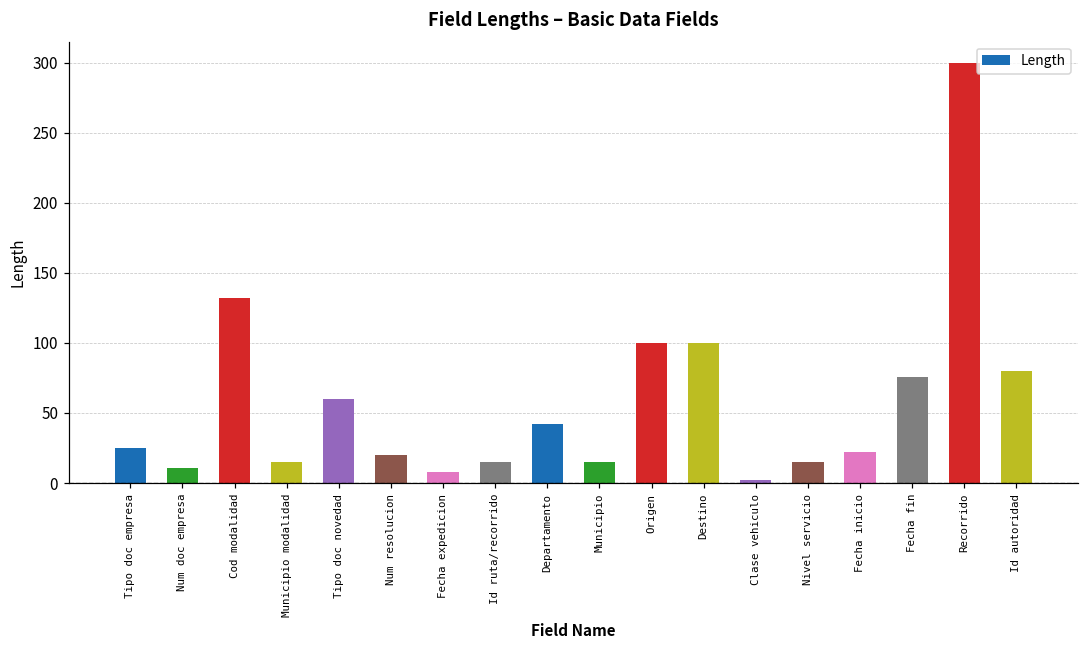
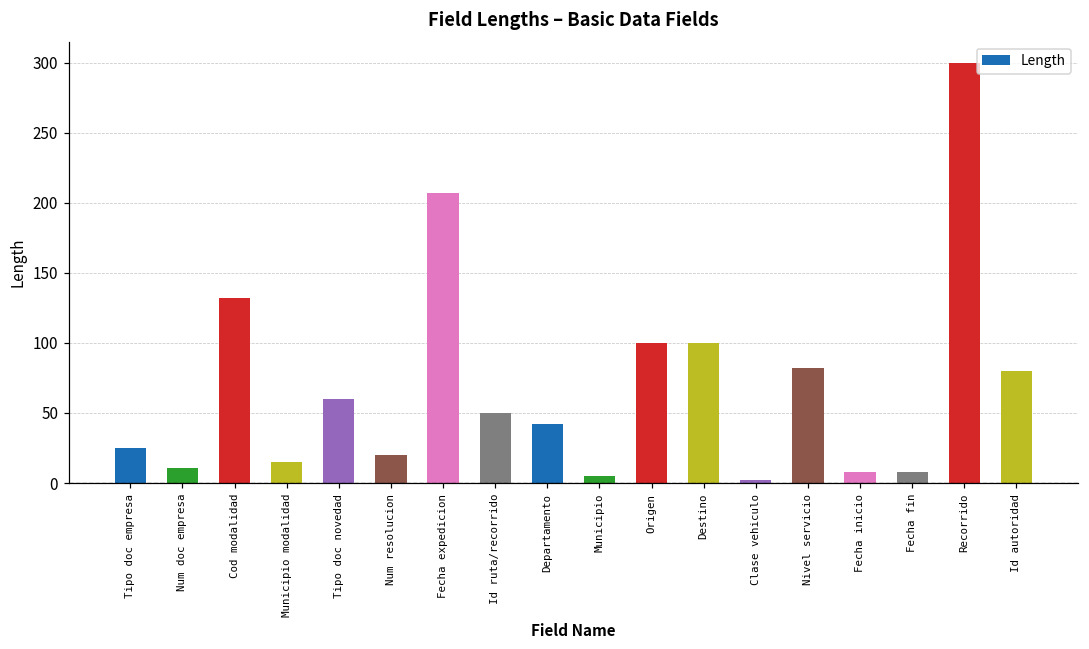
Fecha expedicion: 8 -> 207
Id ruta/recorrido: 15 -> 50
Municipio: 15 -> 5
Nivel servicio: 15 -> 82
Fecha inicio: 22 -> 8
Fecha fin: 76 -> 8
